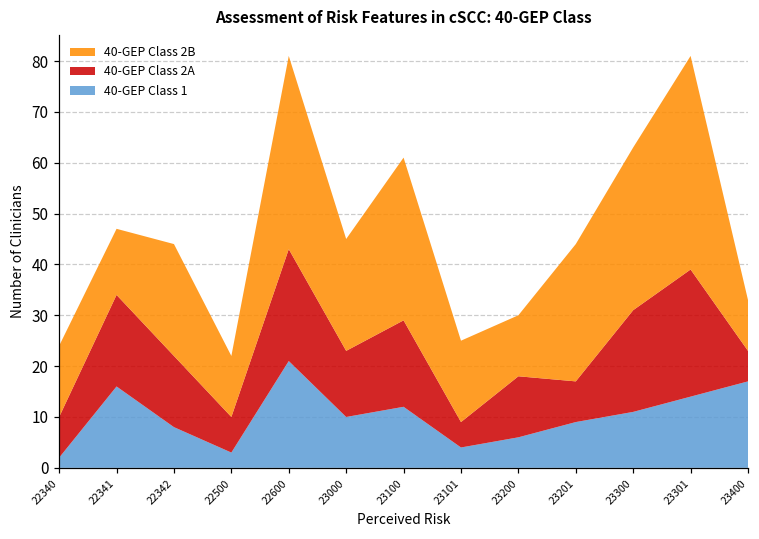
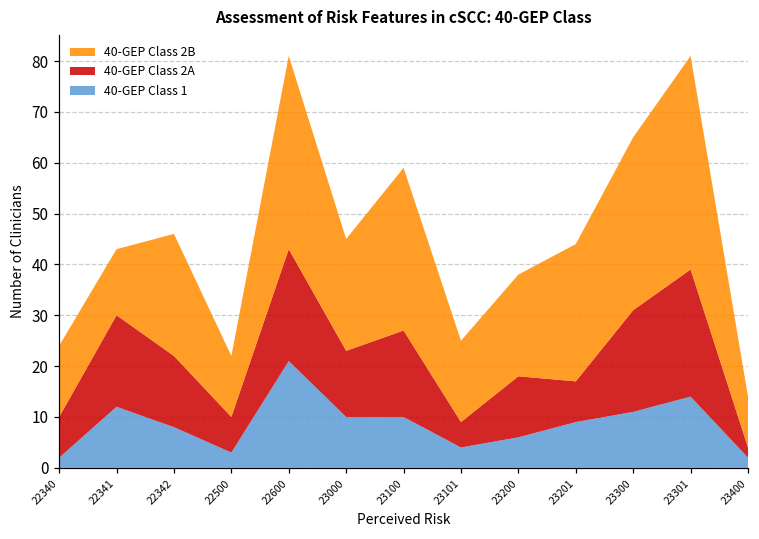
40-GEP Class 1, 22341: 16 -> 12
40-GEP Class 2B, 22342: 22 -> 24
40-GEP Class 1, 23100: 12 -> 10
40-GEP Class 2B, 23200: 12 -> 20
40-GEP Class 2B, 23300: 32 -> 34
40-GEP Class 1, 23400: 17 -> 2
40-GEP Class 2A, 23400: 6 -> 2
